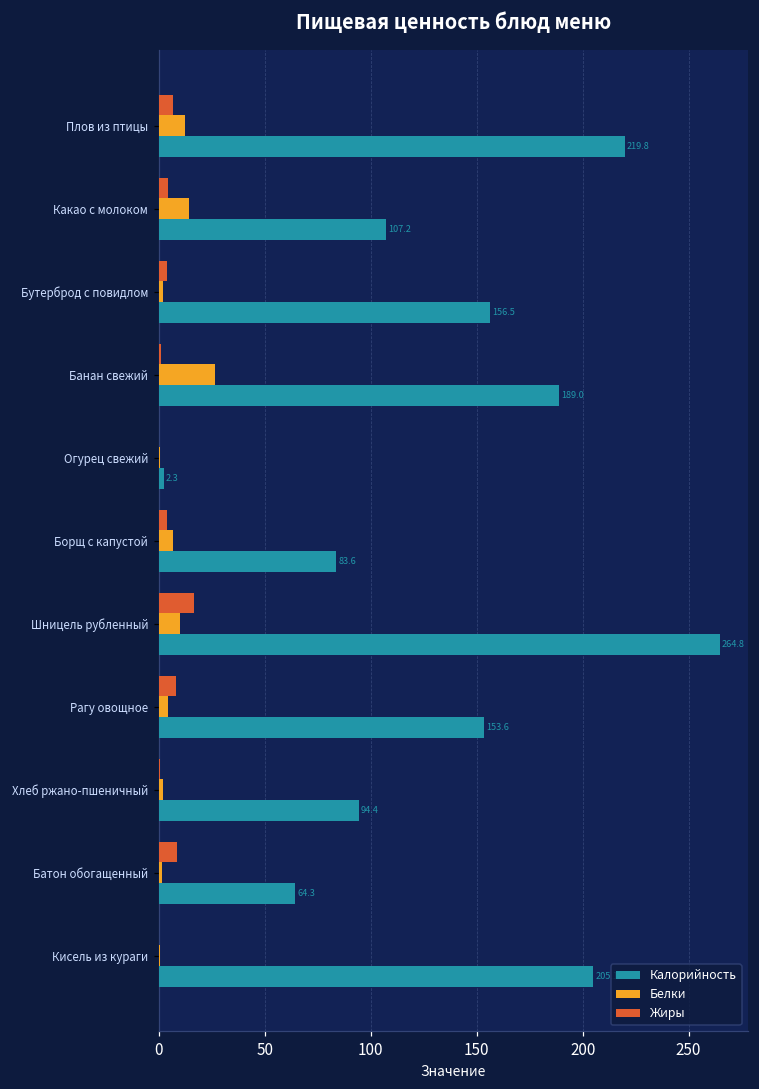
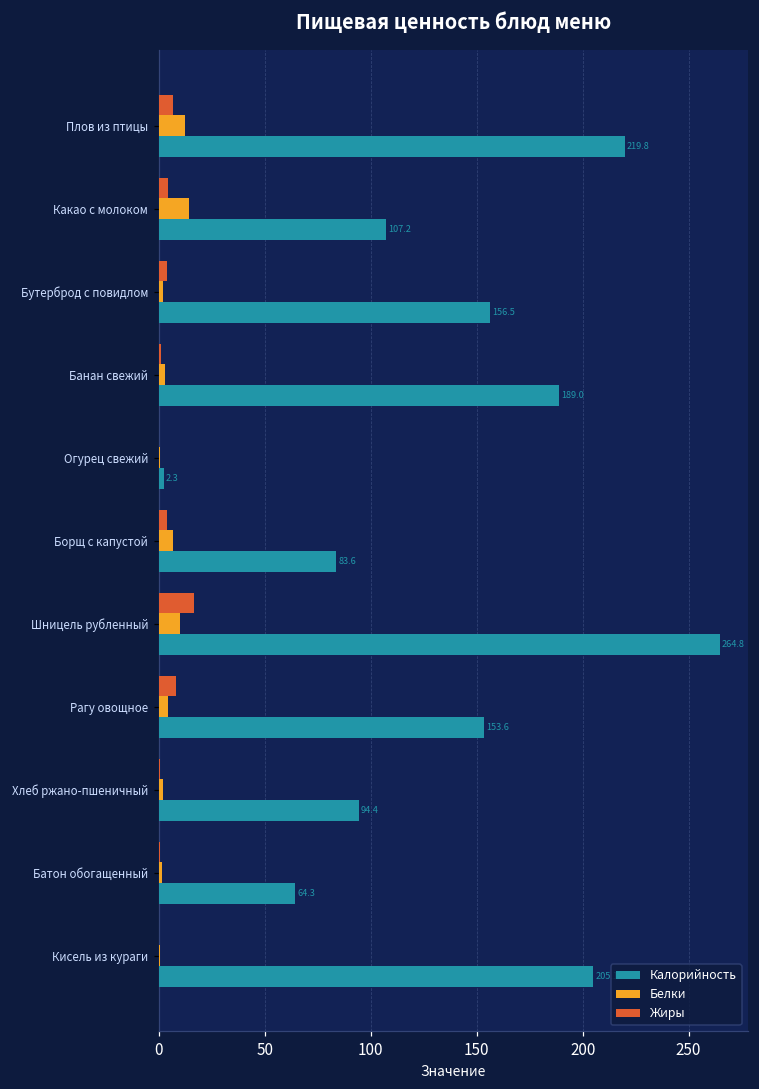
Белки, Банан свежий: 26 -> 3
Жиры, Батон обогащенный: 9 -> 1
